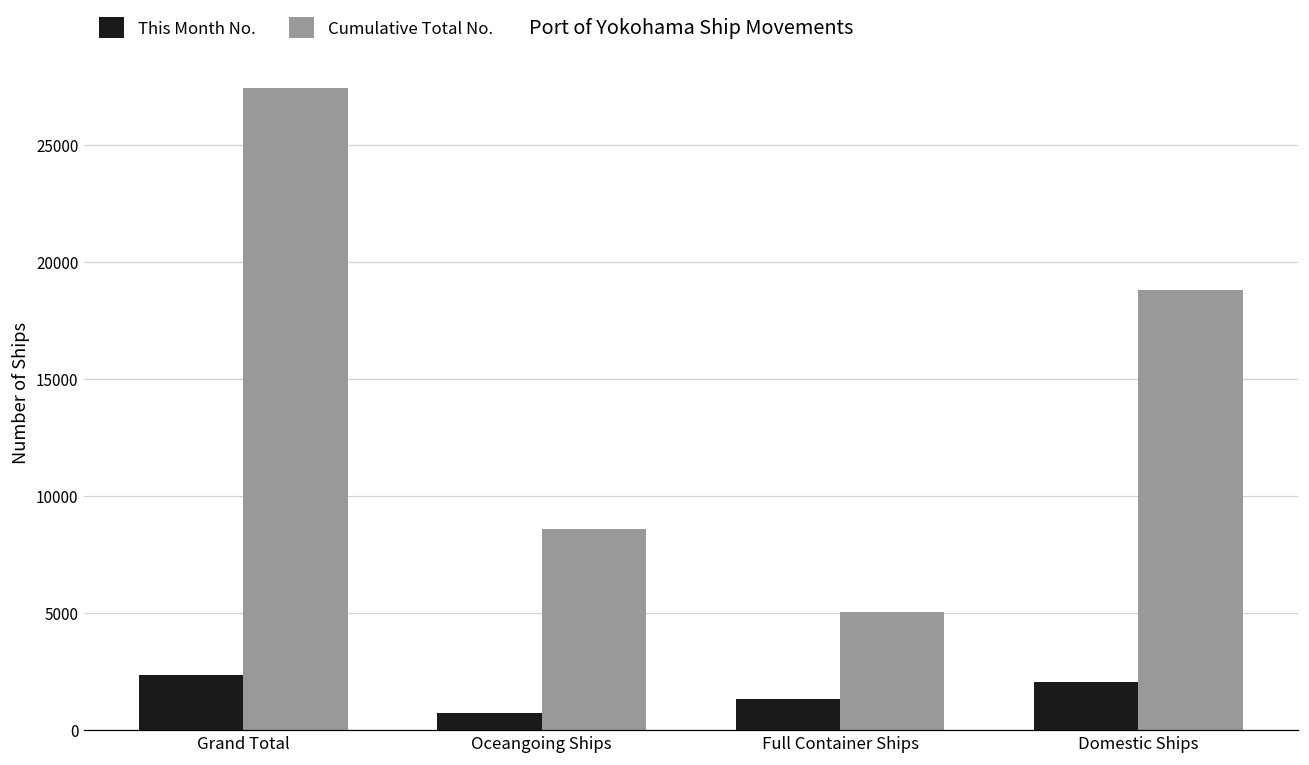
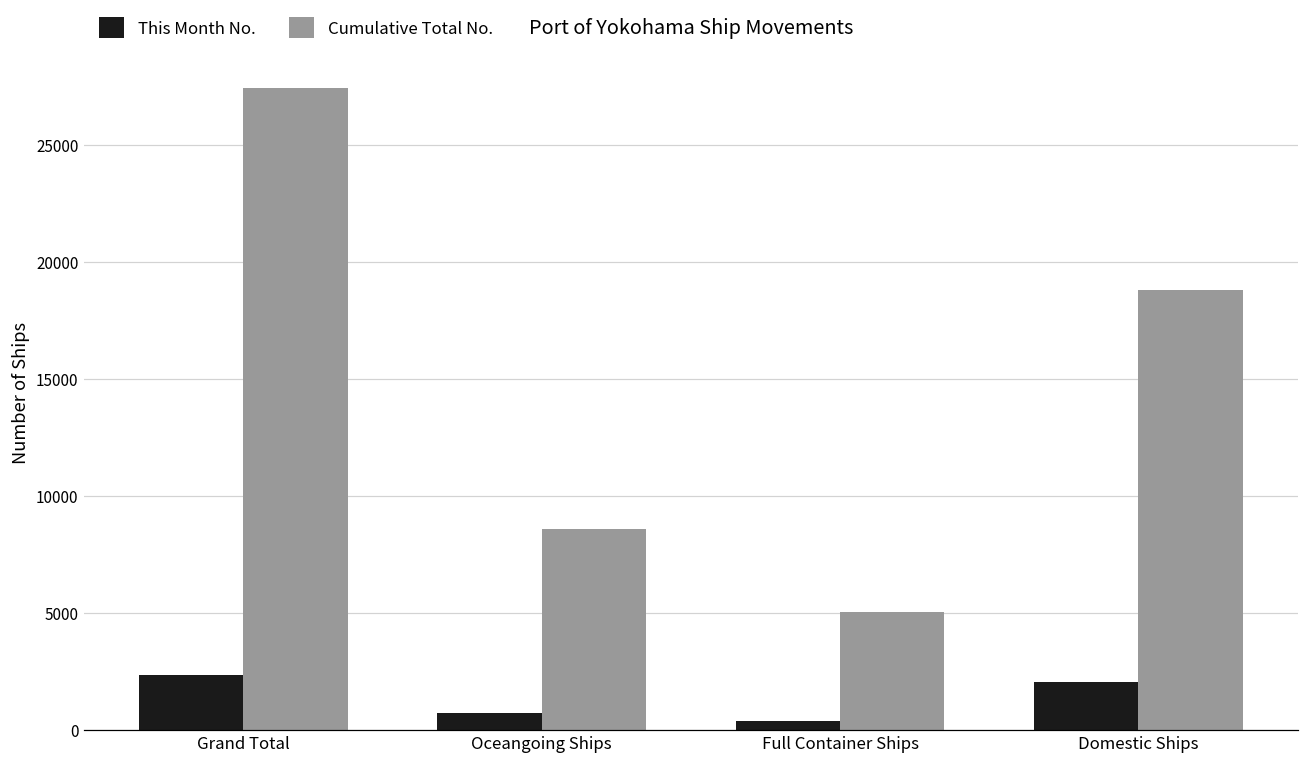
This Month No., Full Container Ships: 1300 -> 400
